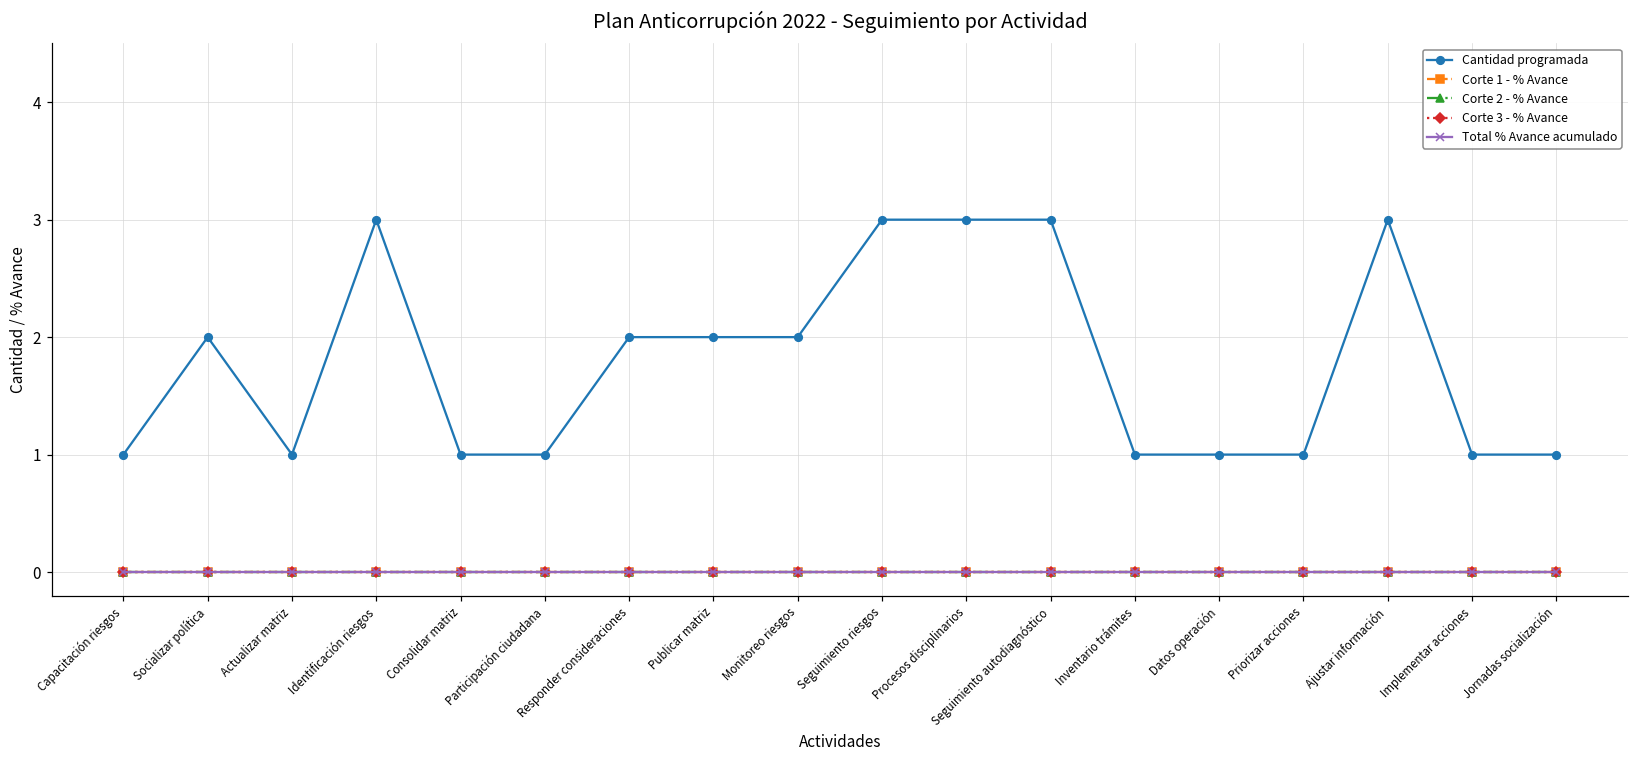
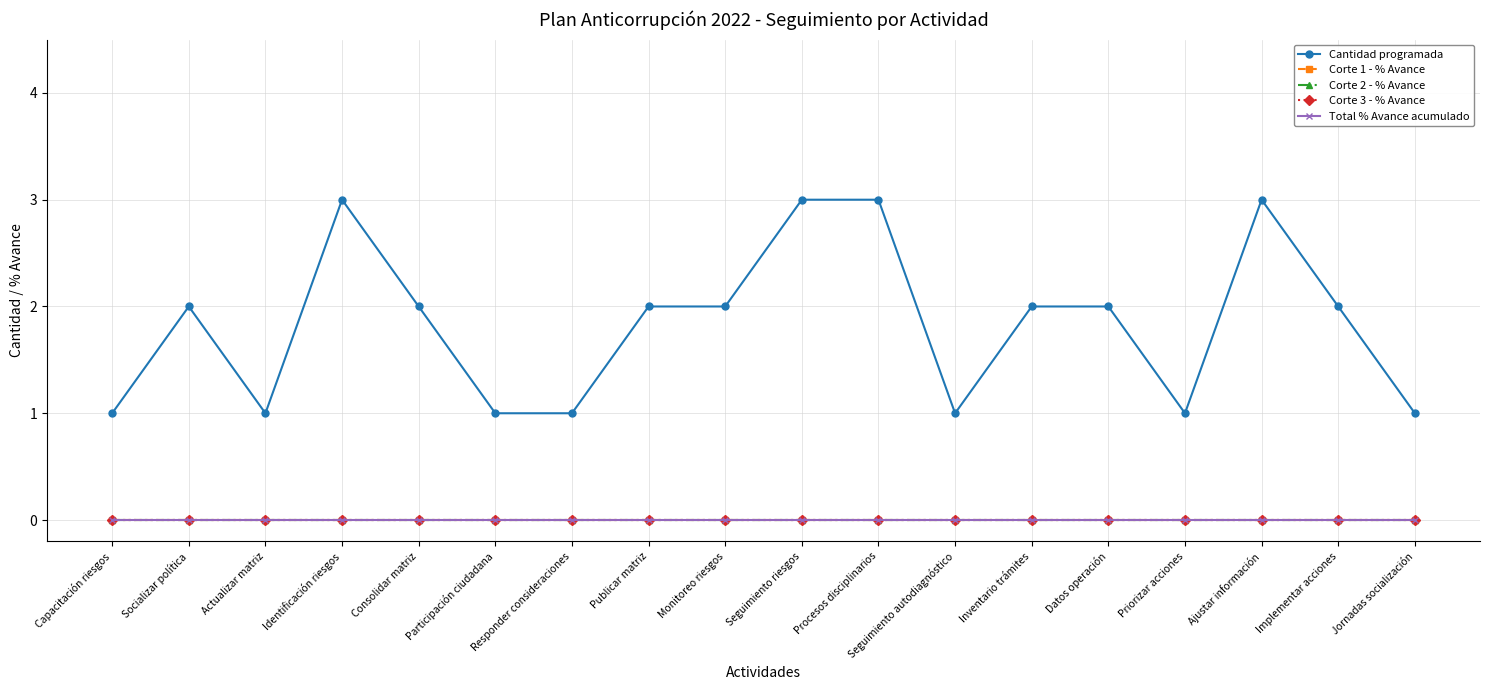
Cantidad programada, Consolidar matriz: 1 -> 2
Cantidad programada, Responder consideraciones: 2 -> 1
Cantidad programada, Seguimiento autodiagnóstico: 3 -> 1
Cantidad programada, Inventario trámites: 1 -> 2
Cantidad programada, Datos operación: 1 -> 2
Cantidad programada, Implementar acciones: 1 -> 2
